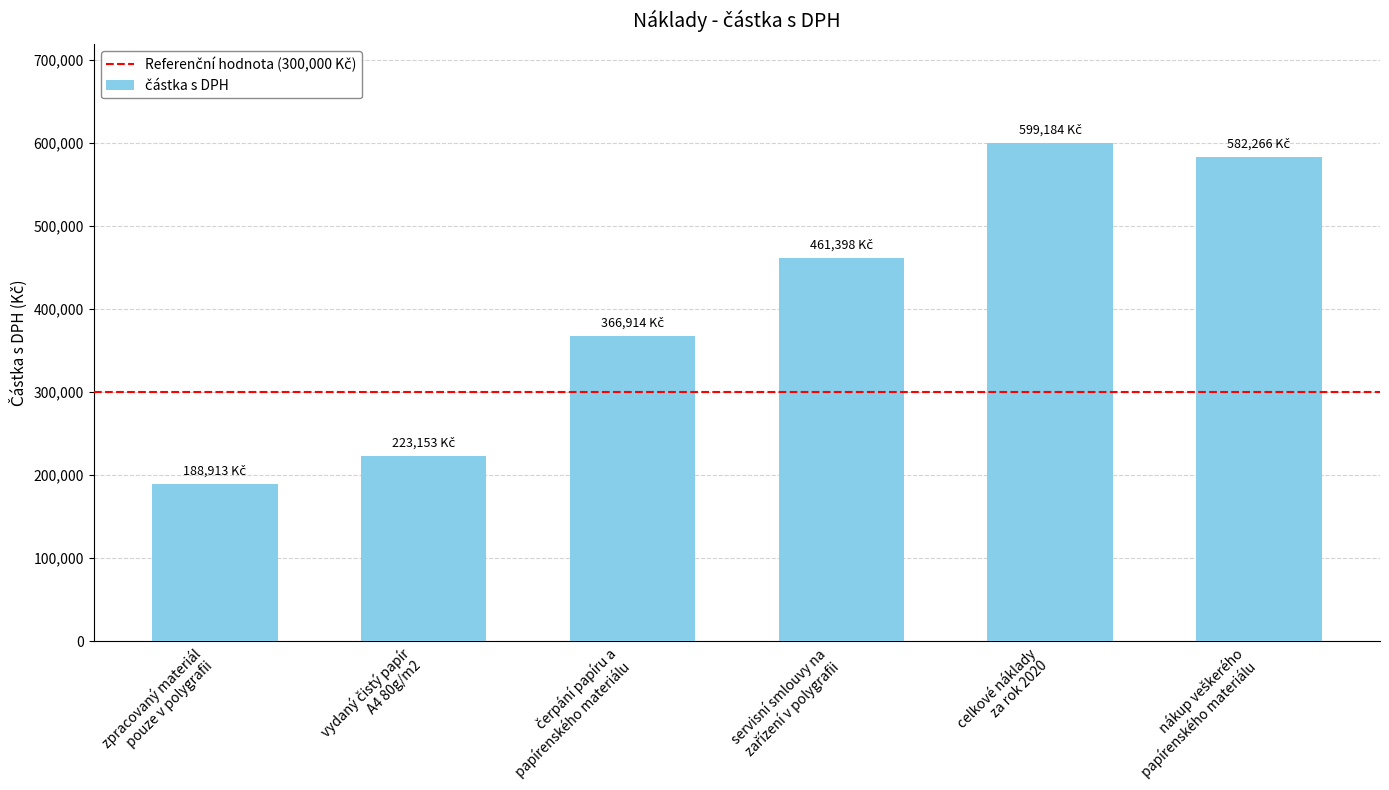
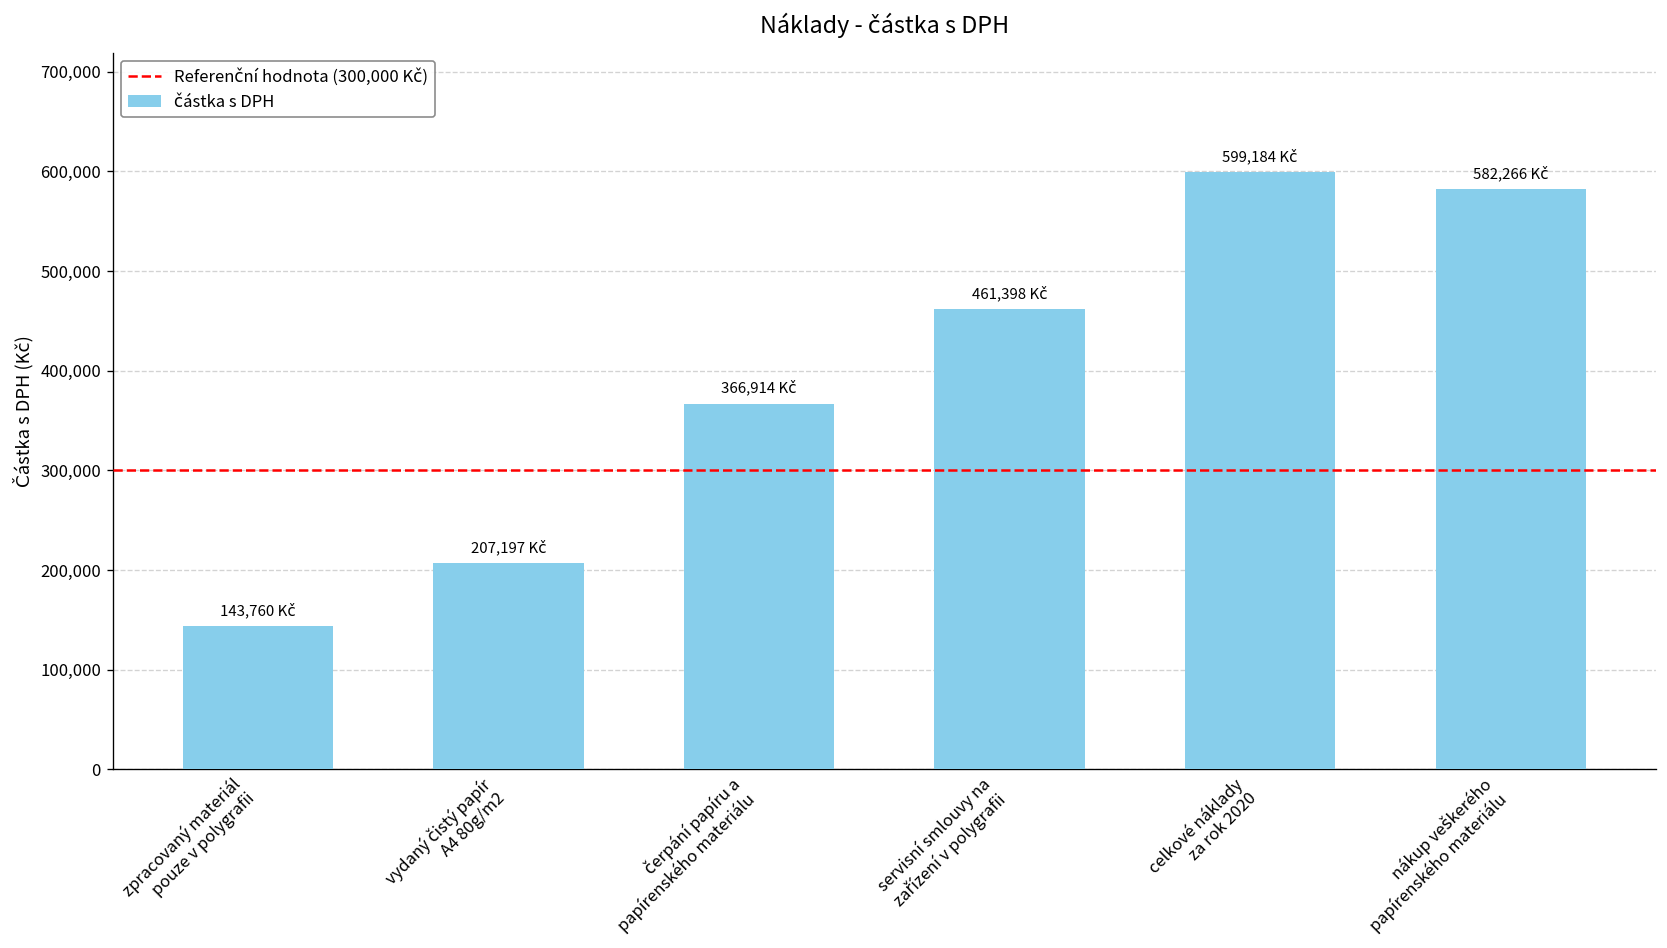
zpracovaný materiál pouze v polygrafii: 188,913 -> 143,760
vydaný čistý papír A4 80g/m2: 223,153 -> 207,197
